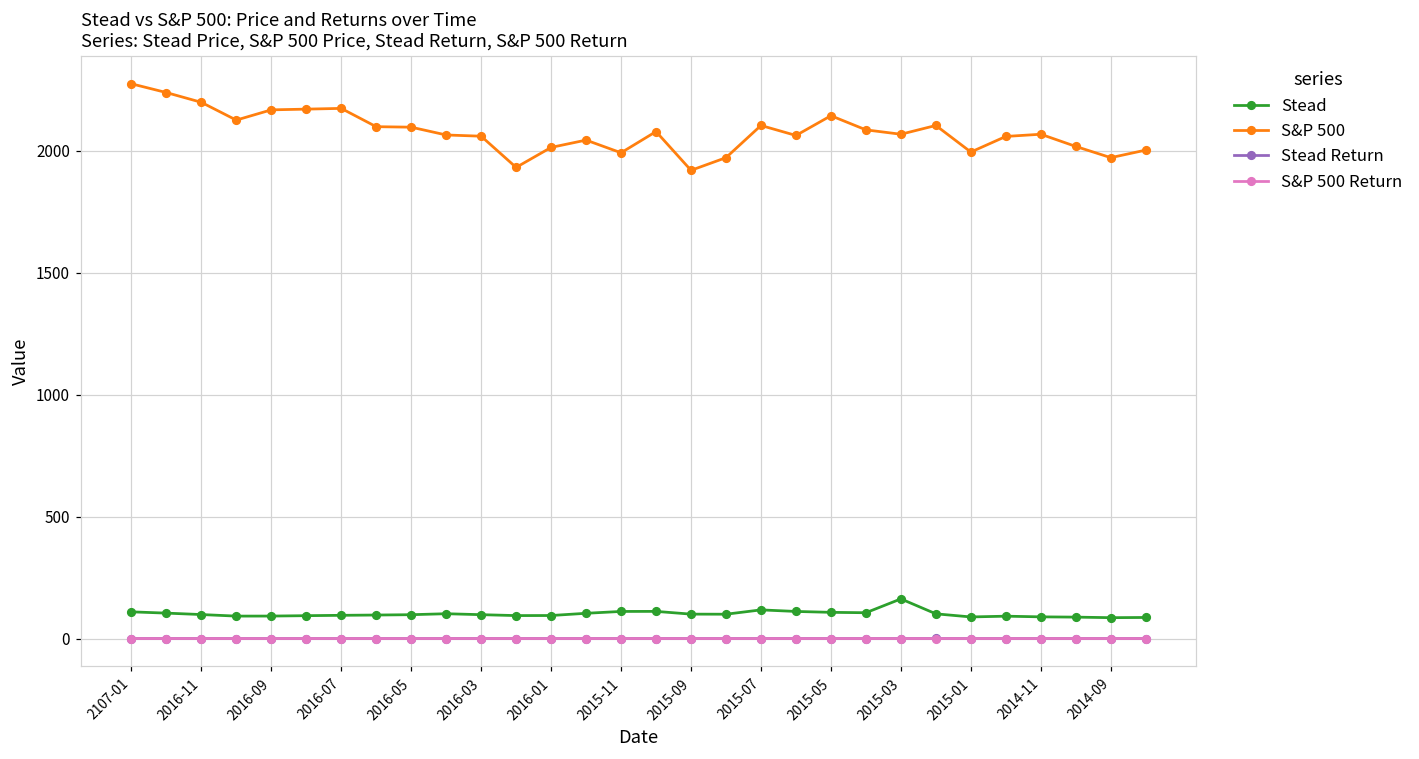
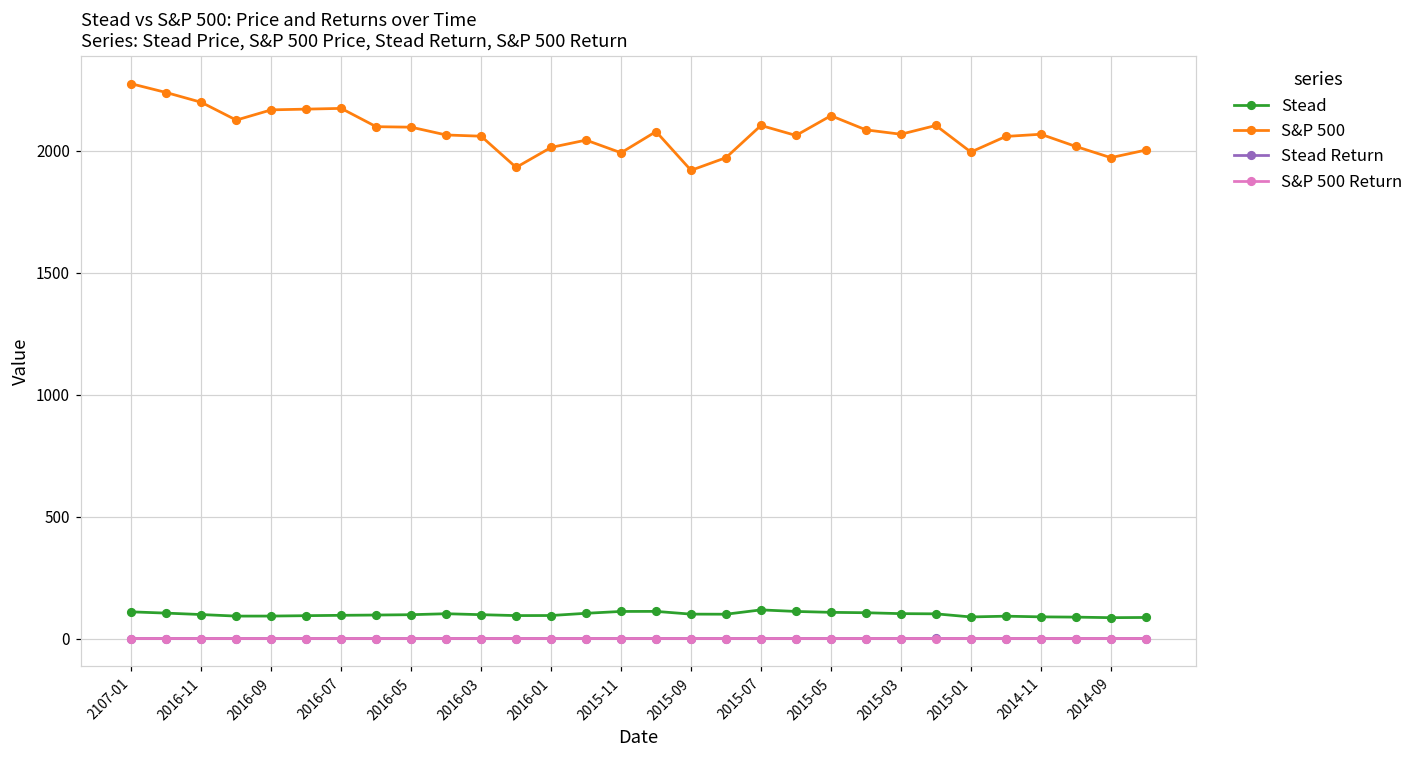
Stead, 2015-03: 160 -> 100
